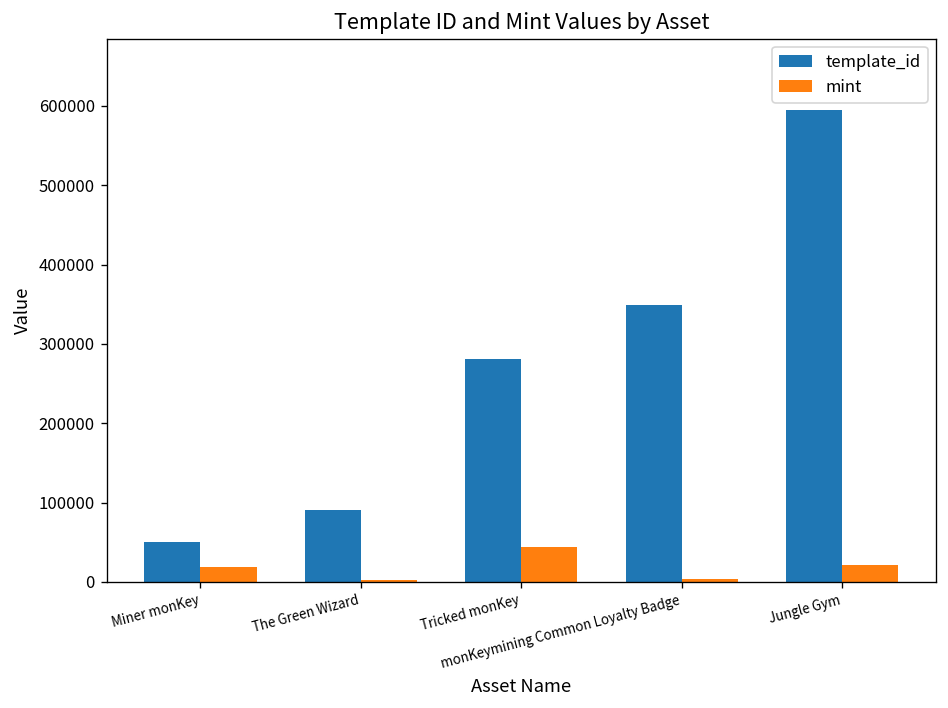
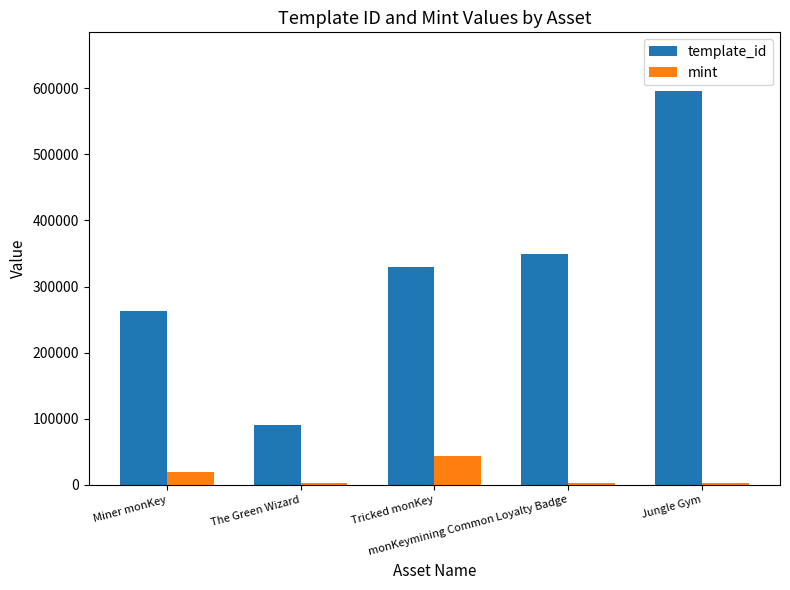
template_id, Miner monKey: 50000 -> 260000
template_id, Tricked monKey: 280000 -> 330000
mint, Jungle Gym: 20000 -> 0
